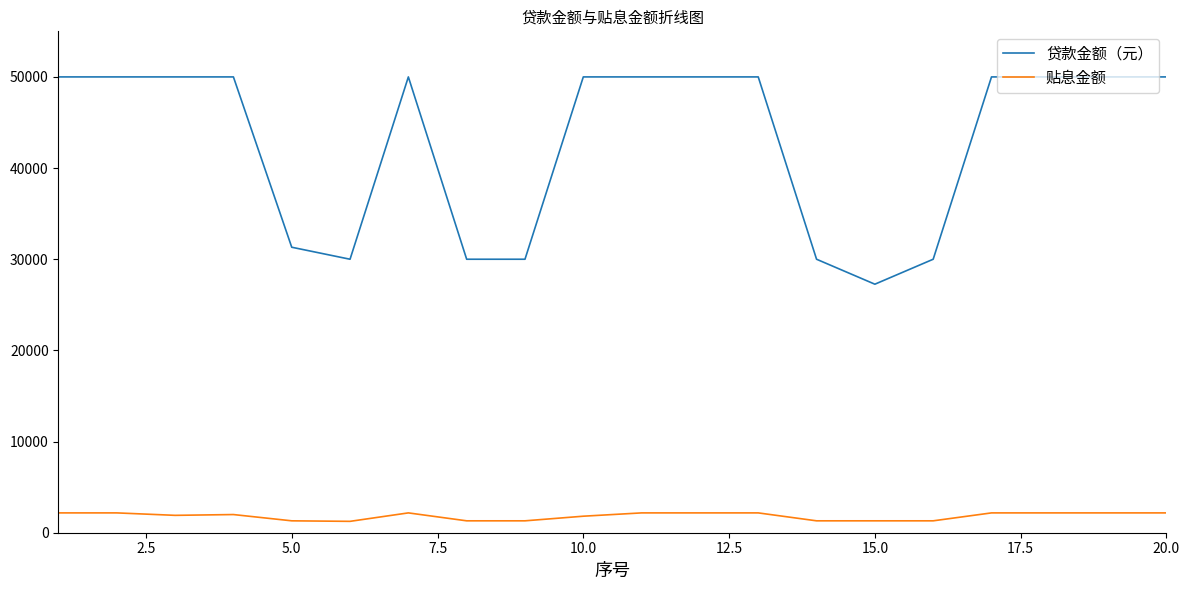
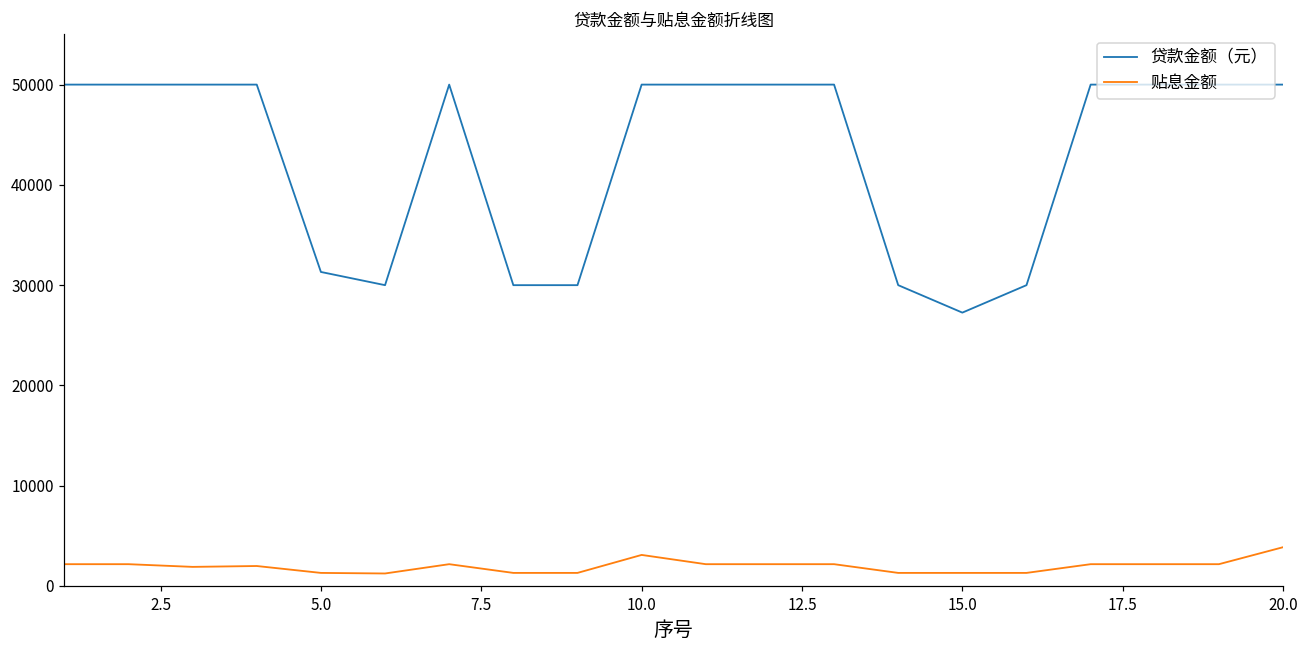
贴息金额, 10.0: 2000 -> 3000
贴息金额, 20.0: 2000 -> 4000
